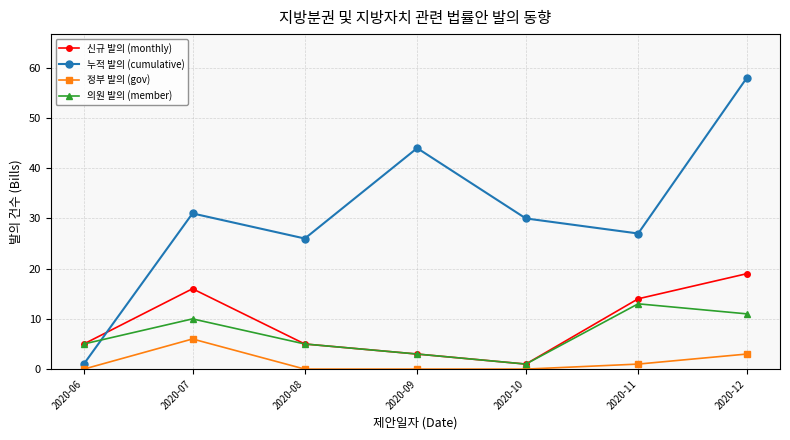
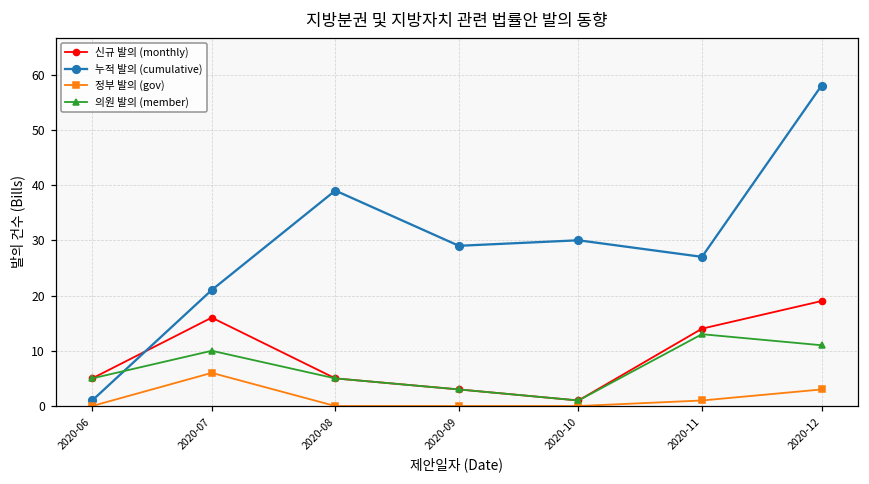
누적 발의 (cumulative), 2020-07: 31 -> 21
누적 발의 (cumulative), 2020-08: 26 -> 39
누적 발의 (cumulative), 2020-09: 44 -> 29
